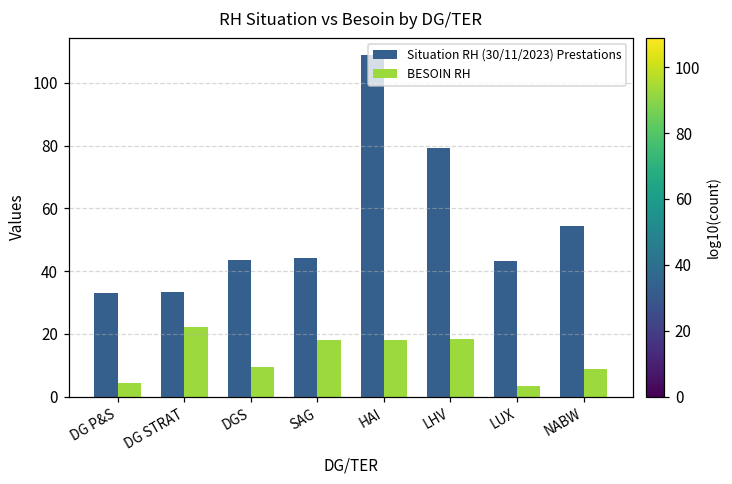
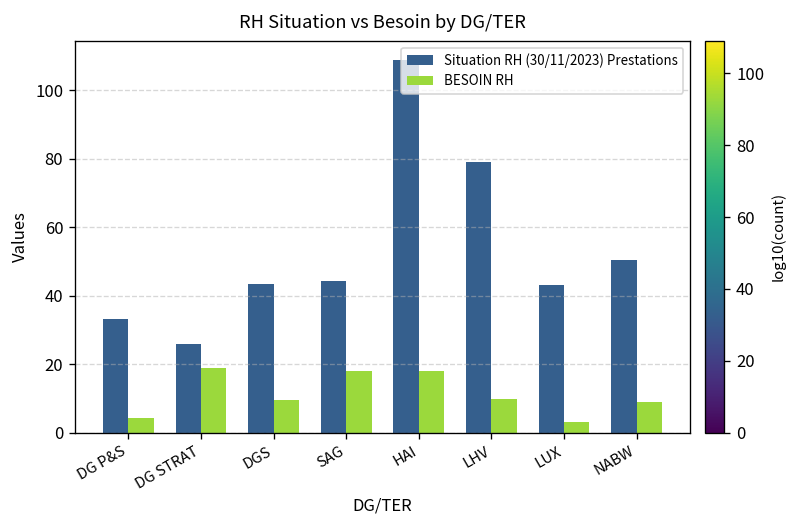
Situation RH (30/11/2023) Prestations, DG STRAT: 33 -> 26
BESOIN RH, DG STRAT: 22 -> 19
BESOIN RH, LHV: 18 -> 10
Situation RH (30/11/2023) Prestations, NABW: 54 -> 51
